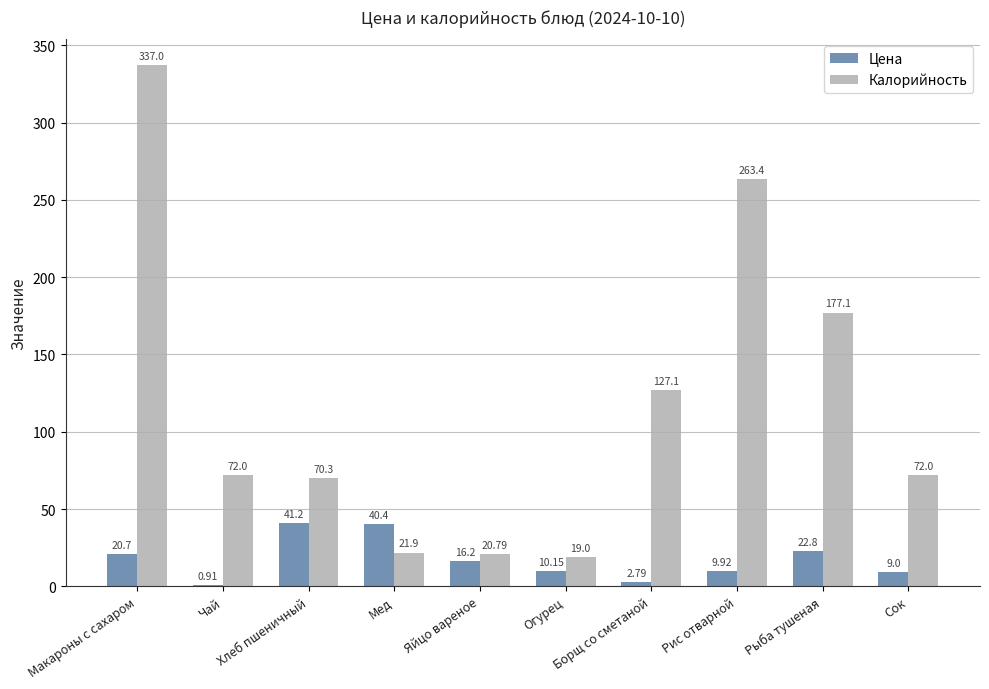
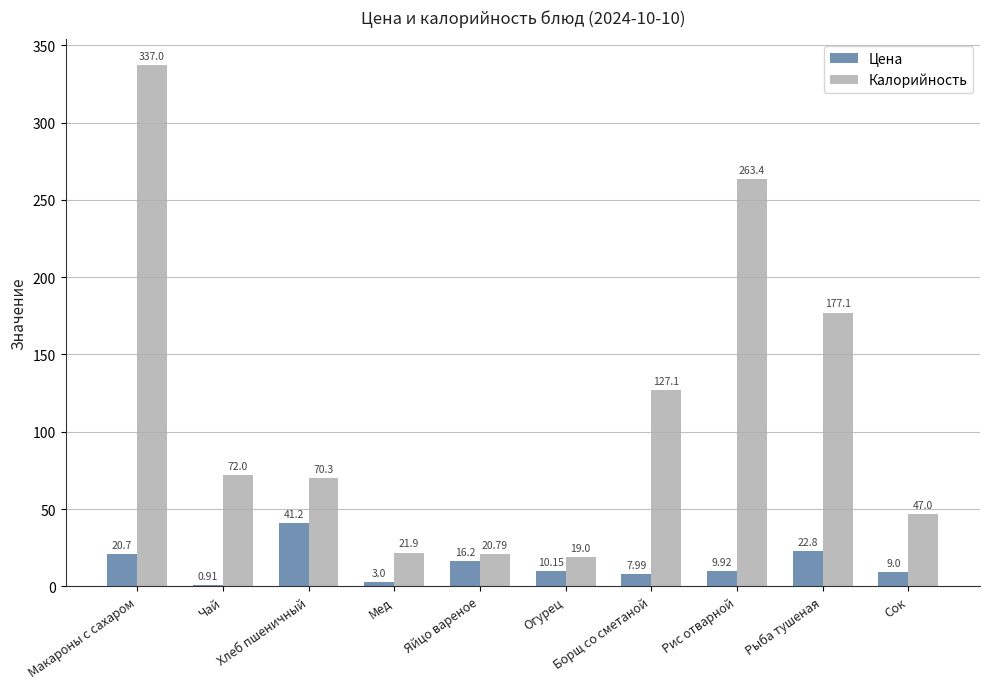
Цена, Мед: 40.4 -> 3.0
Цена, Борщ со сметаной: 2.79 -> 7.99
Калорийность, Сок: 72.0 -> 47.0
